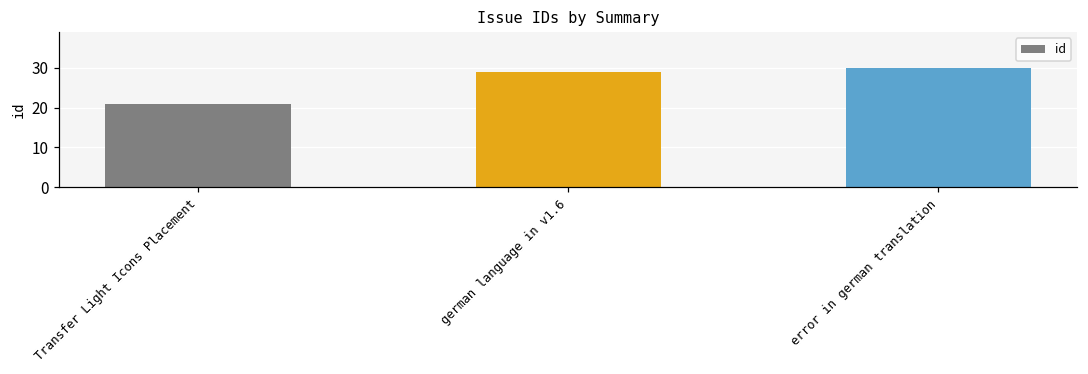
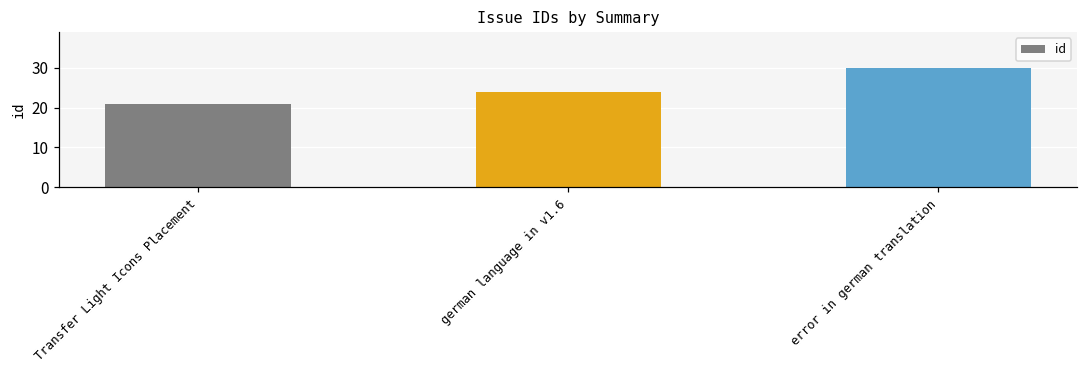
german language in v1.6: 29 -> 24
